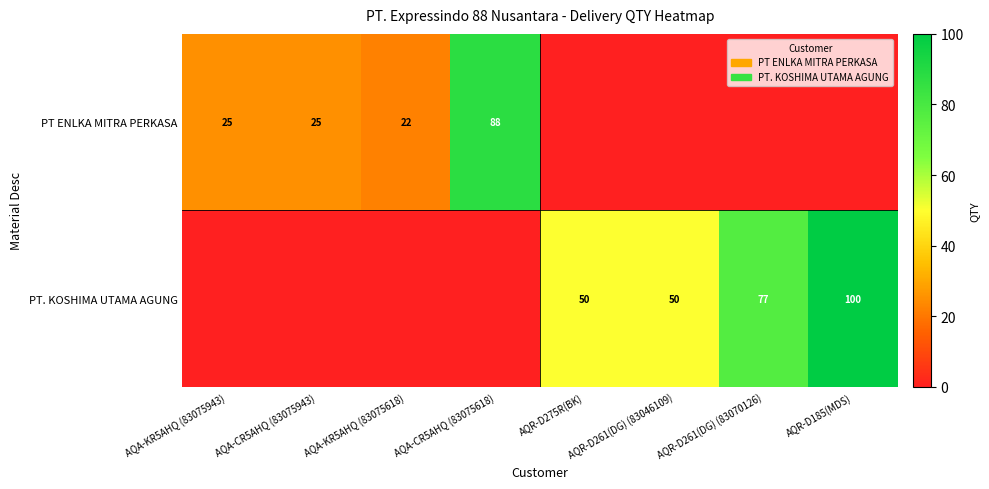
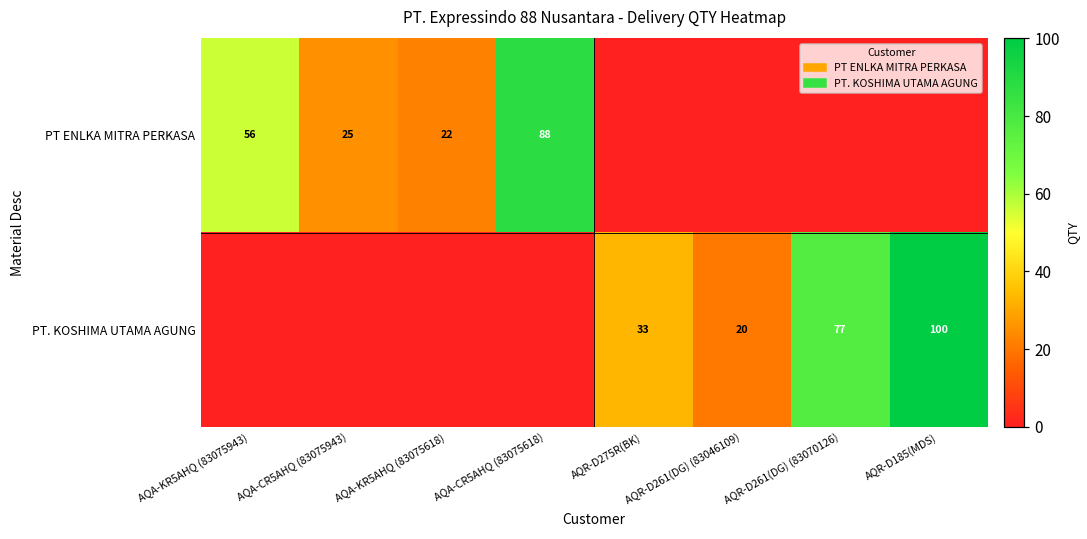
PT ENLKA MITRA PERKASA, AQA-KR5AHQ (83075943): 25 -> 56
PT. KOSHIMA UTAMA AGUNG, AQR-D275R(BK): 50 -> 33
PT. KOSHIMA UTAMA AGUNG, AQR-D261(DG) (83046109): 50 -> 20
